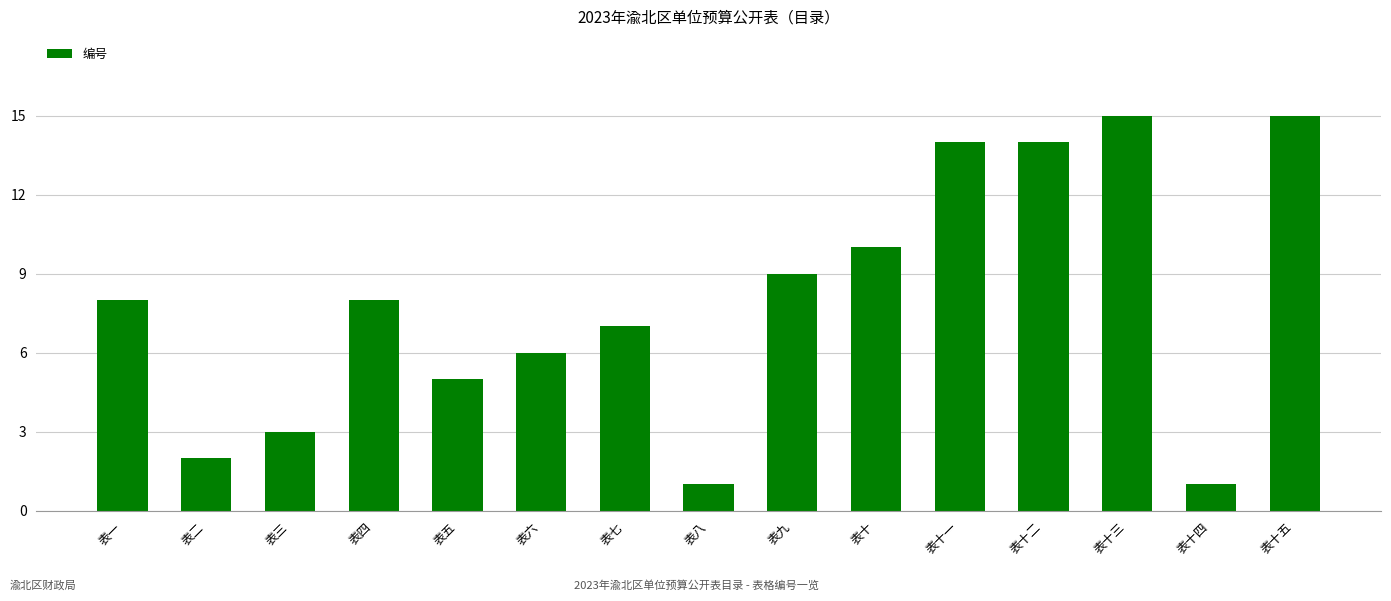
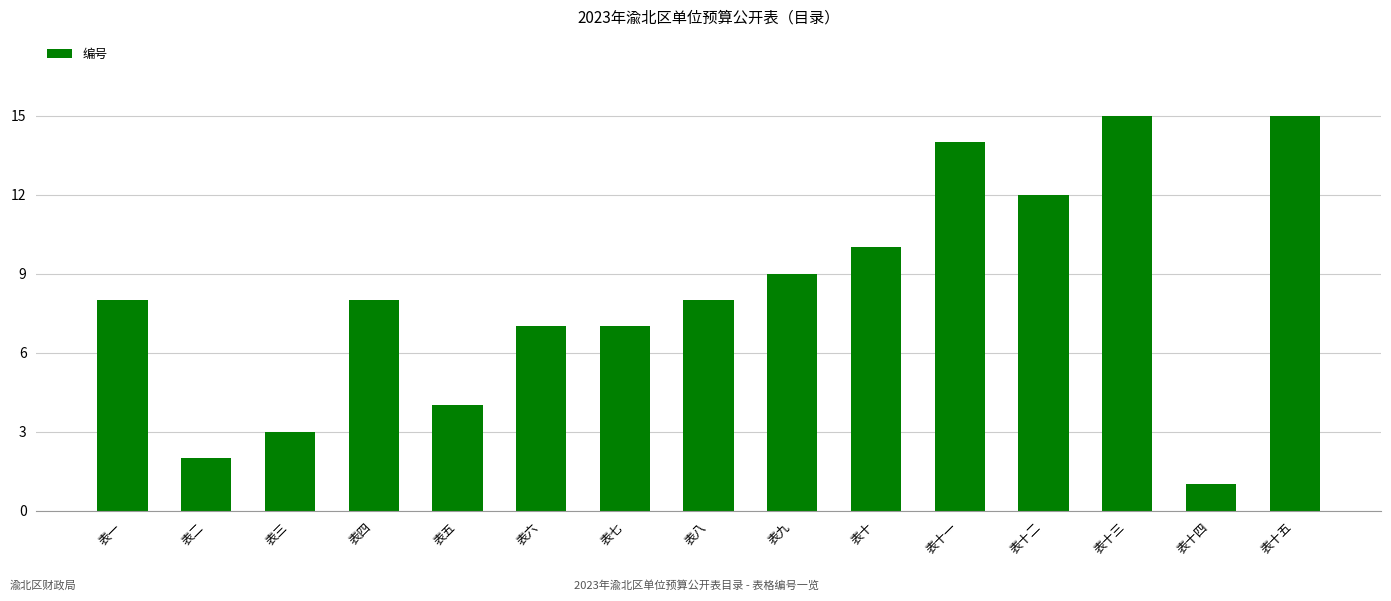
表五: 5 -> 4
表六: 6 -> 7
表八: 1 -> 8
表十二: 14 -> 12
